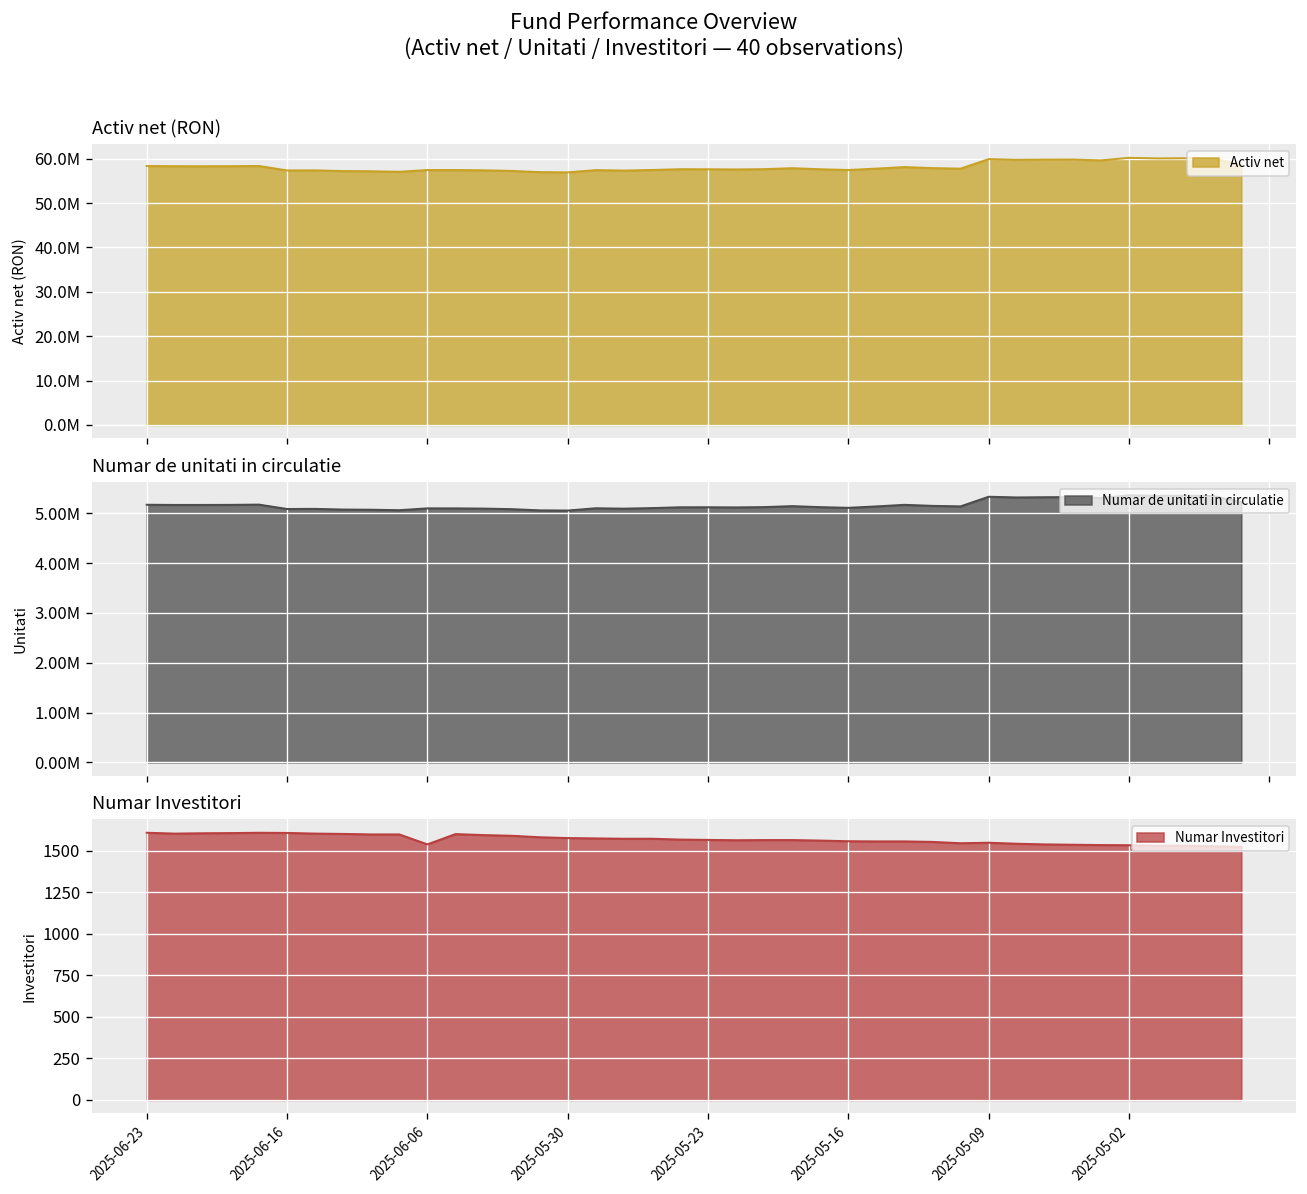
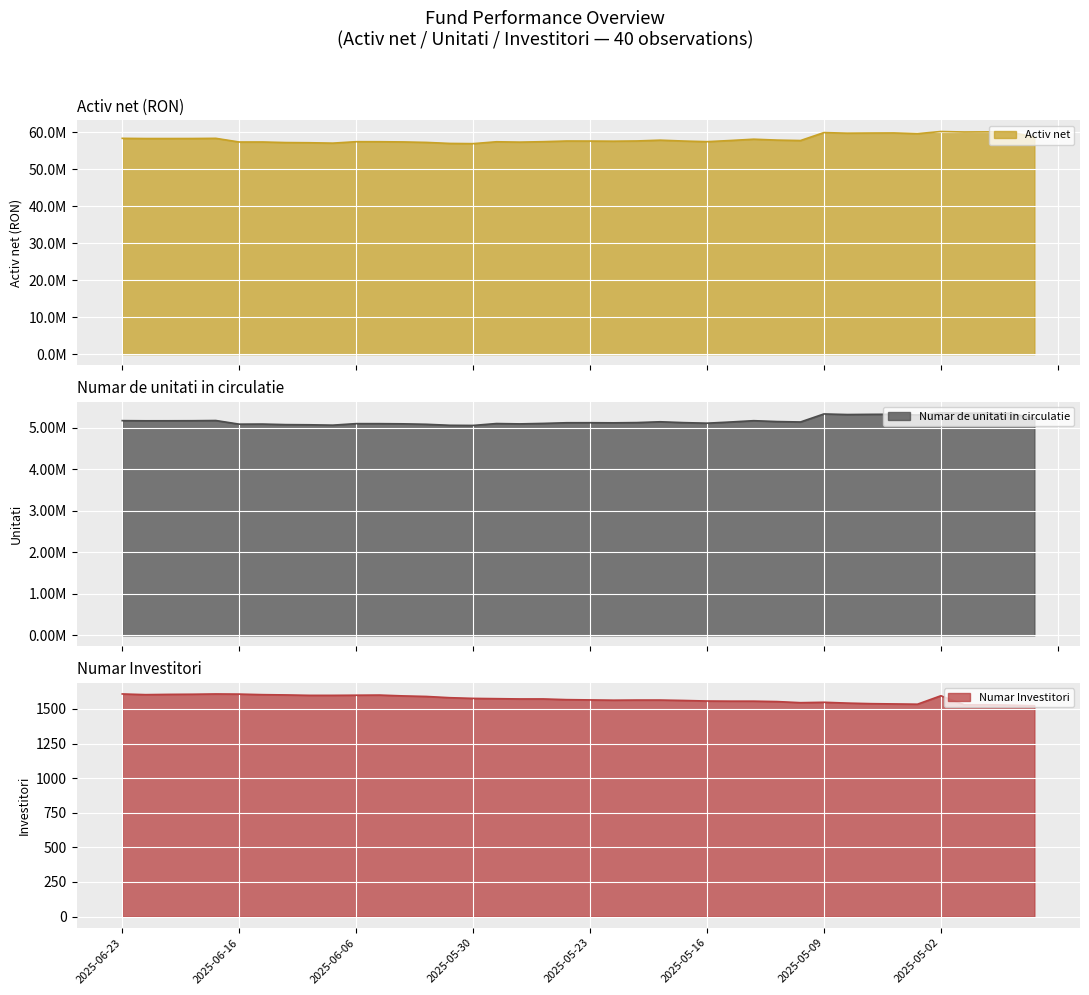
Numar Investitori, 2025-06-06: 1540 -> 1600
Numar Investitori, 2025-05-02: 1530 -> 1600
